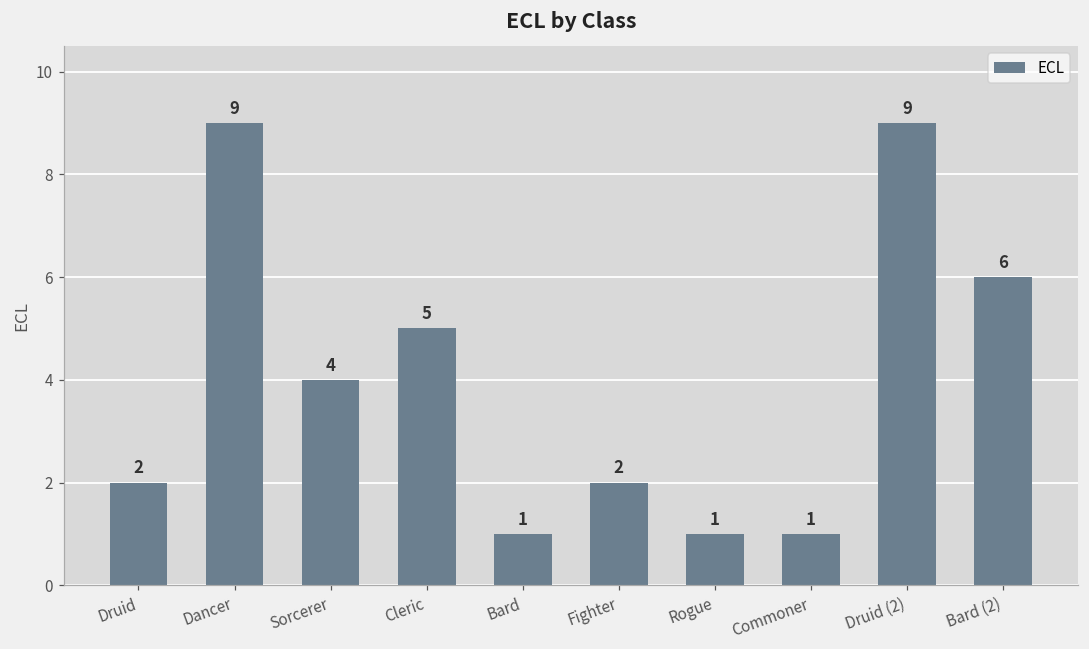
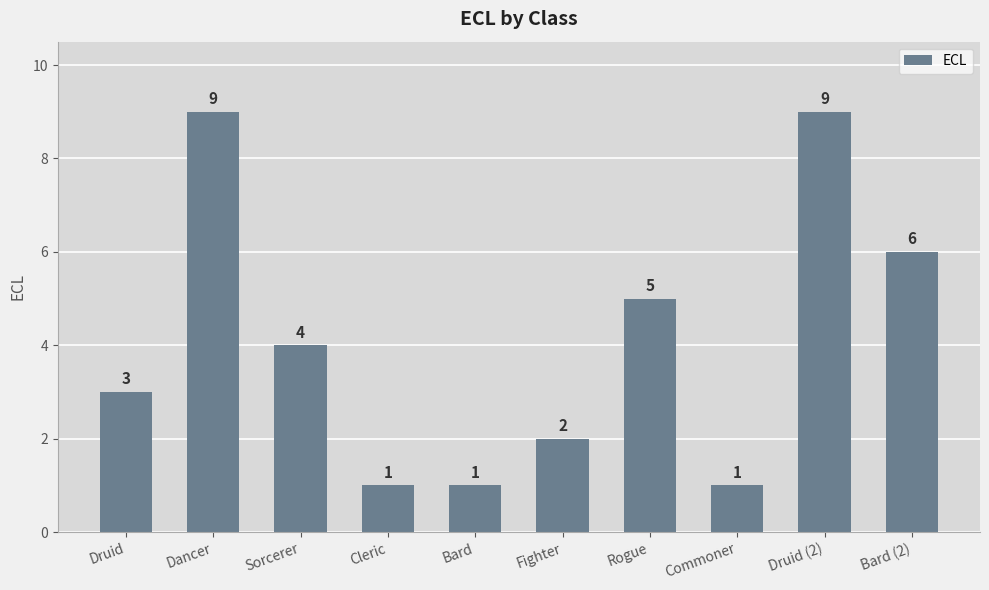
Druid: 2 -> 3
Cleric: 5 -> 1
Rogue: 1 -> 5
